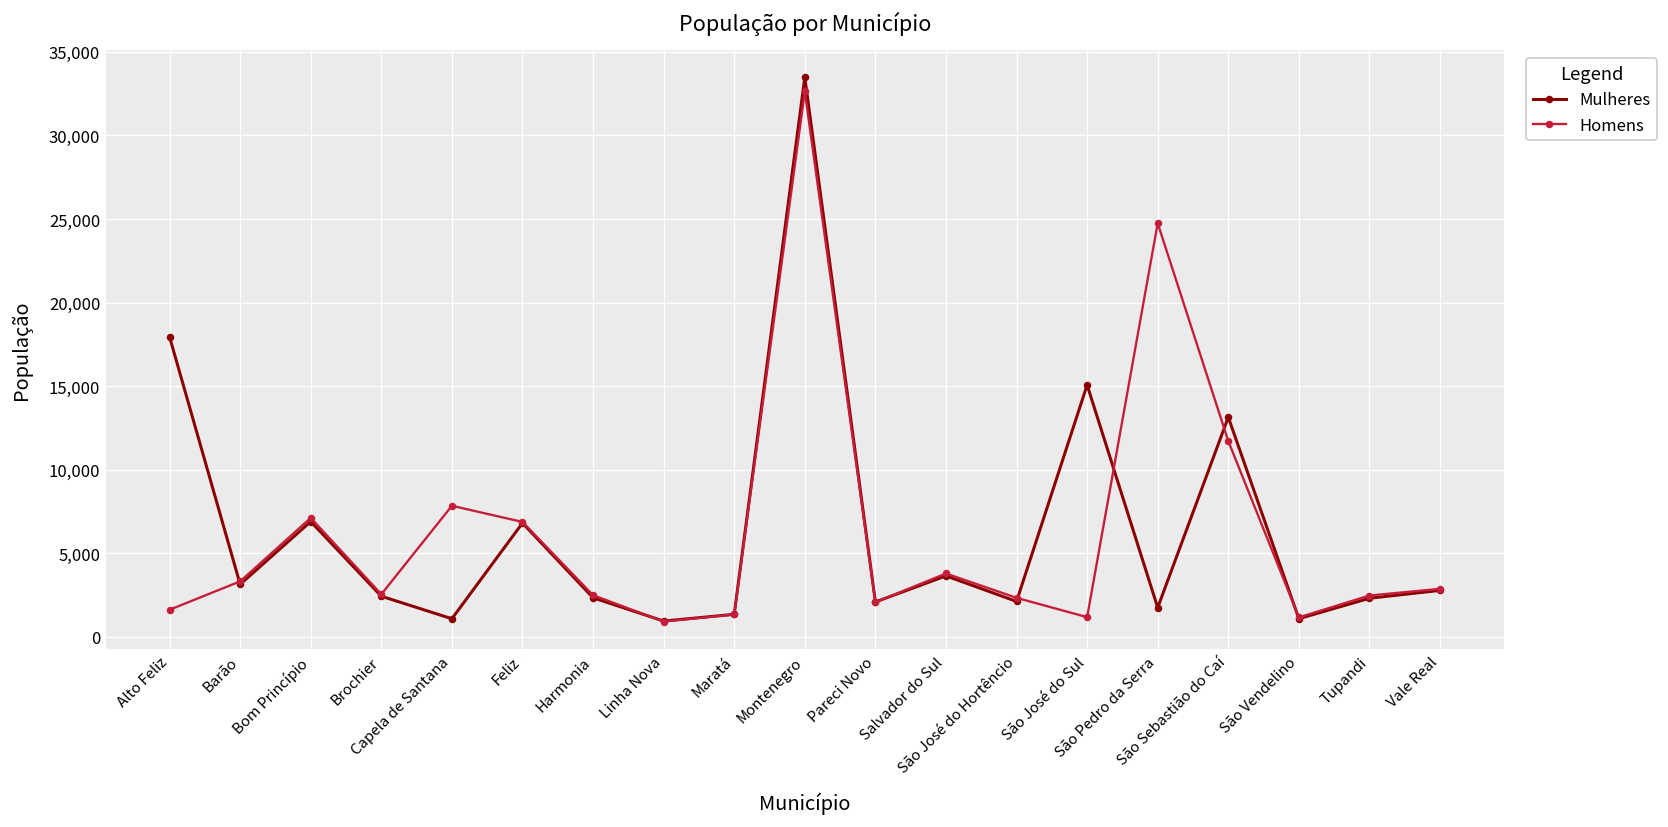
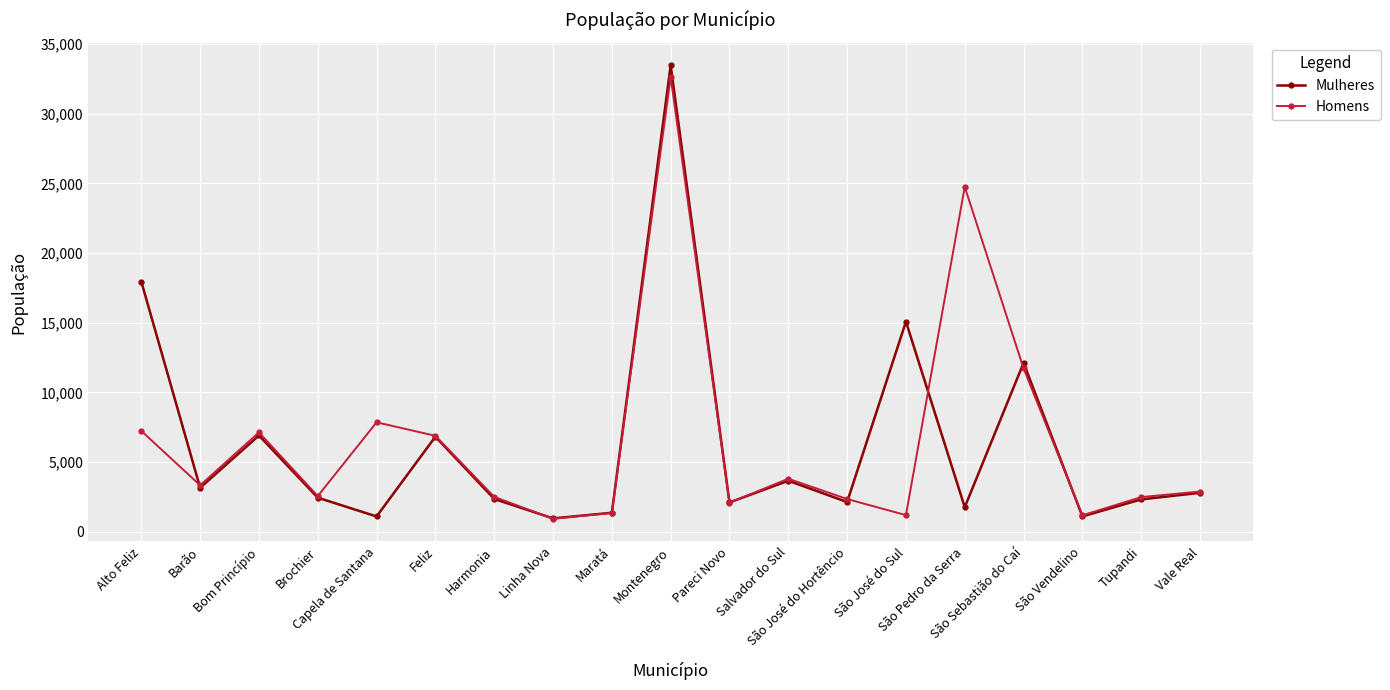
Homens, Alto Feliz: 1,600 -> 7,200
Mulheres, São Sebastião do Caí: 13,100 -> 12,100
